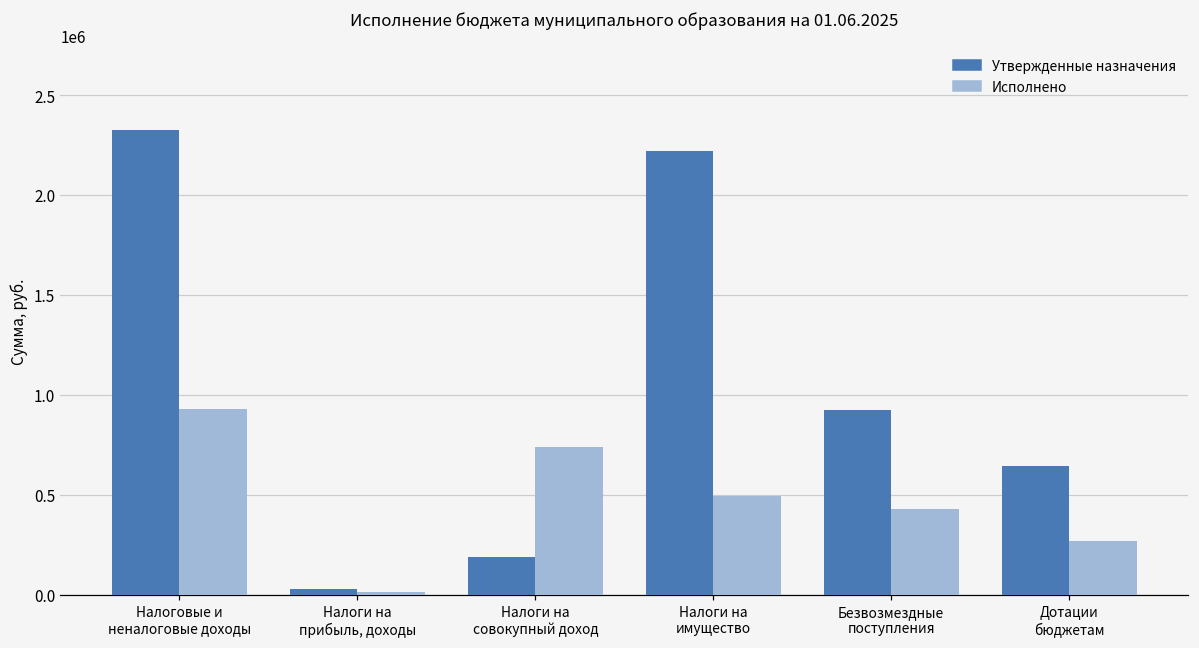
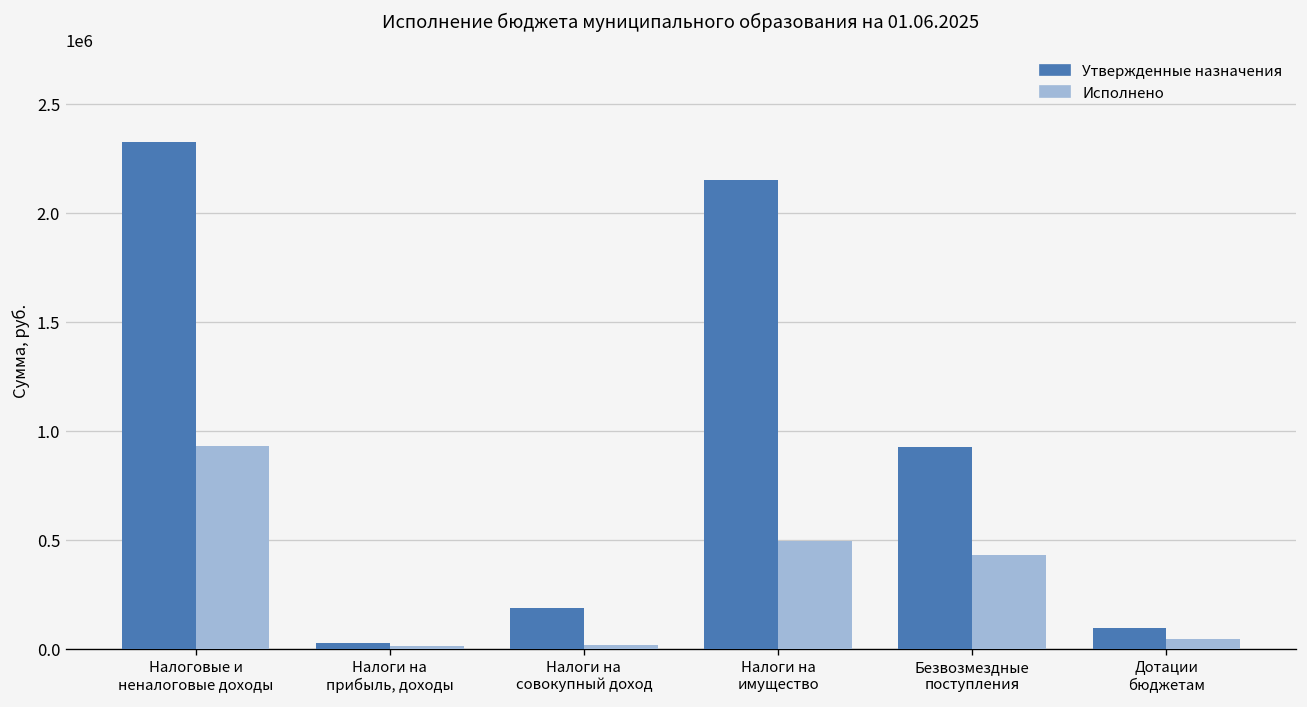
Исполнено, Налоги на совокупный доход: 740000 -> 20000
Утвержденные назначения, Налоги на имущество: 2220000 -> 2150000
Утвержденные назначения, Дотации бюджетам: 640000 -> 90000
Исполнено, Дотации бюджетам: 270000 -> 40000
